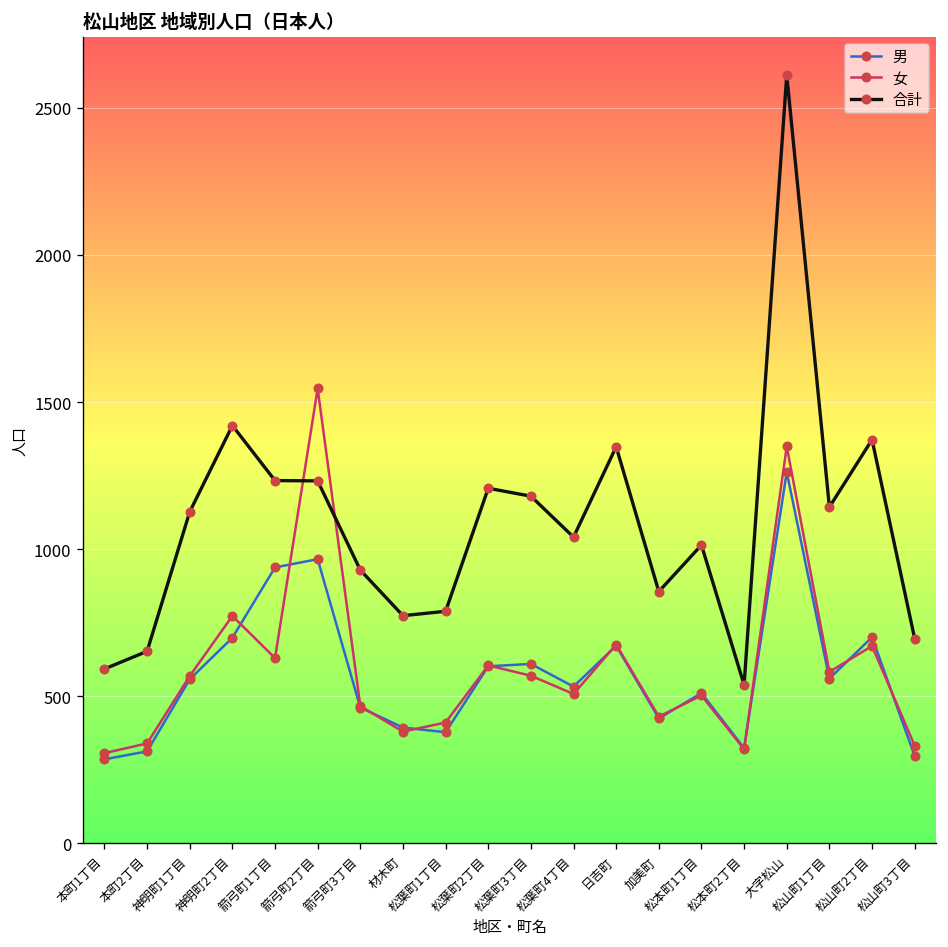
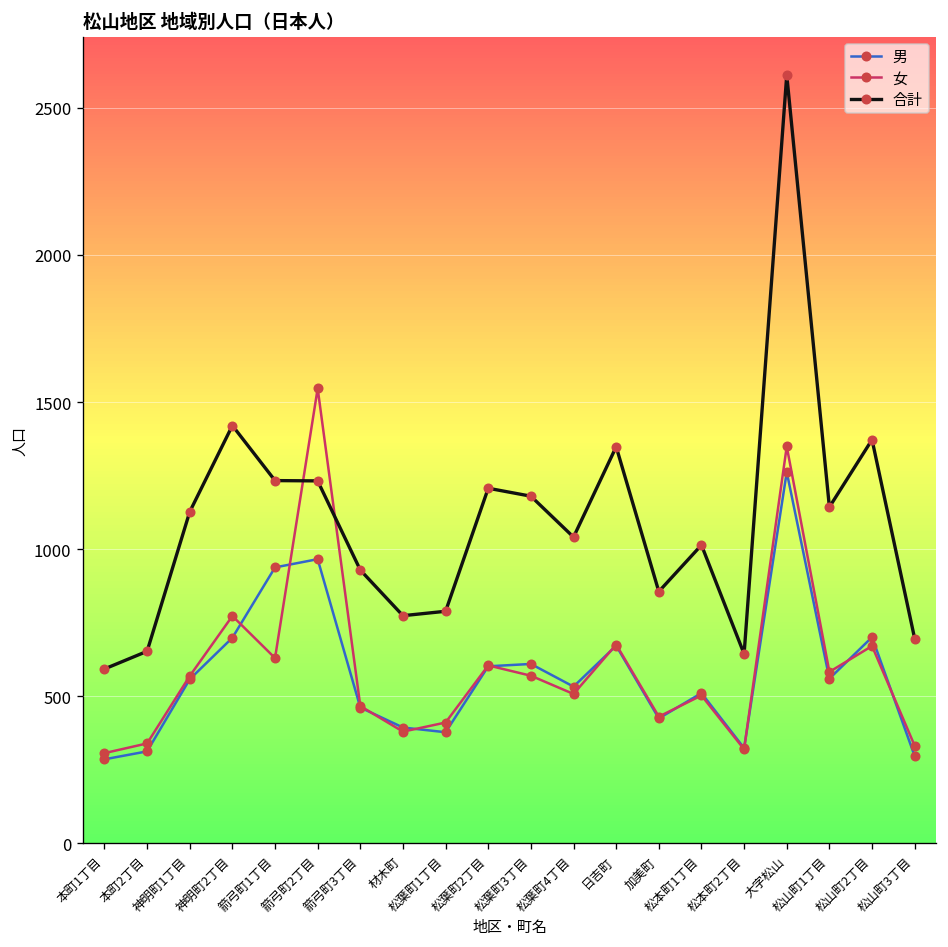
合計, 松本町2丁目: 540 -> 640
